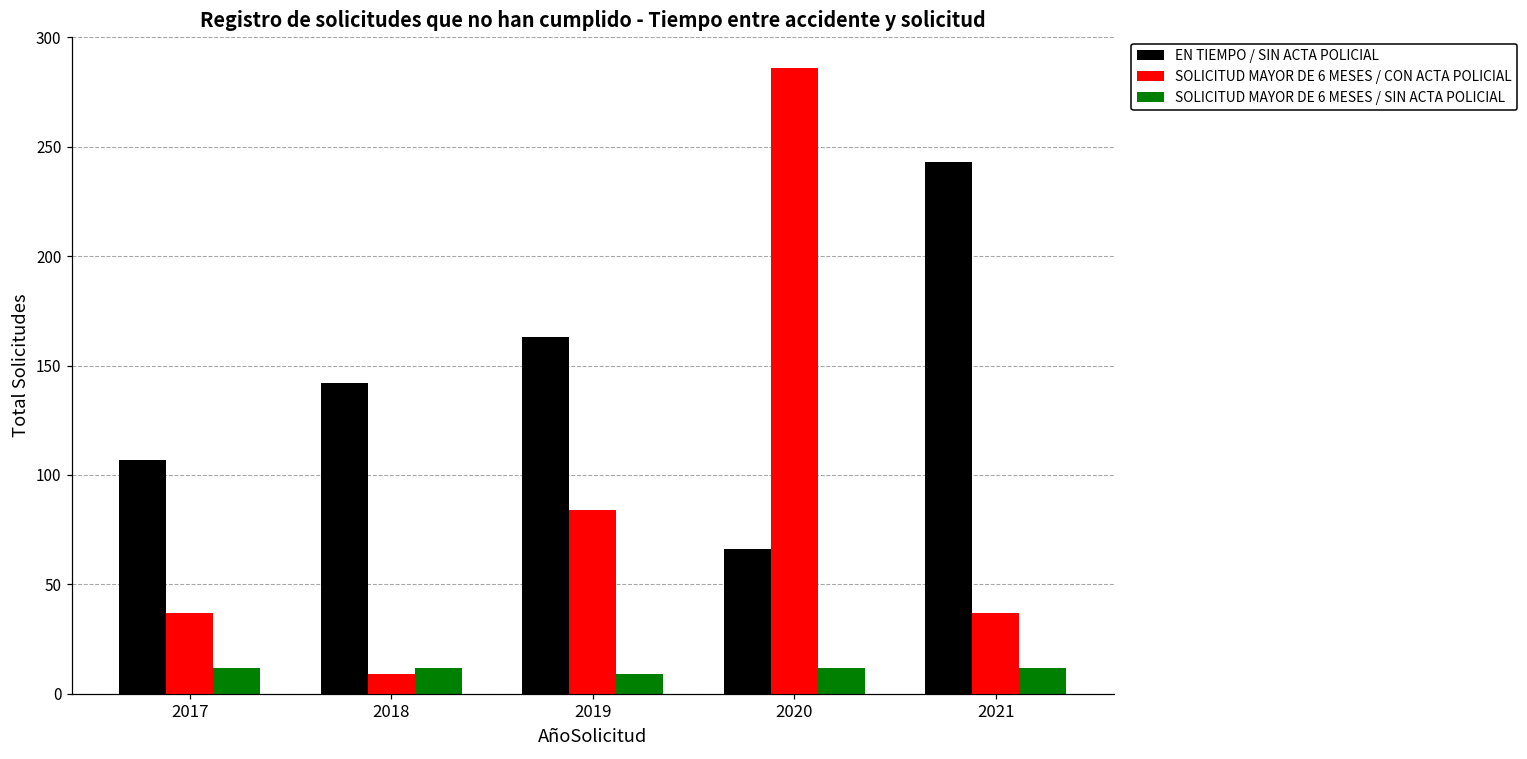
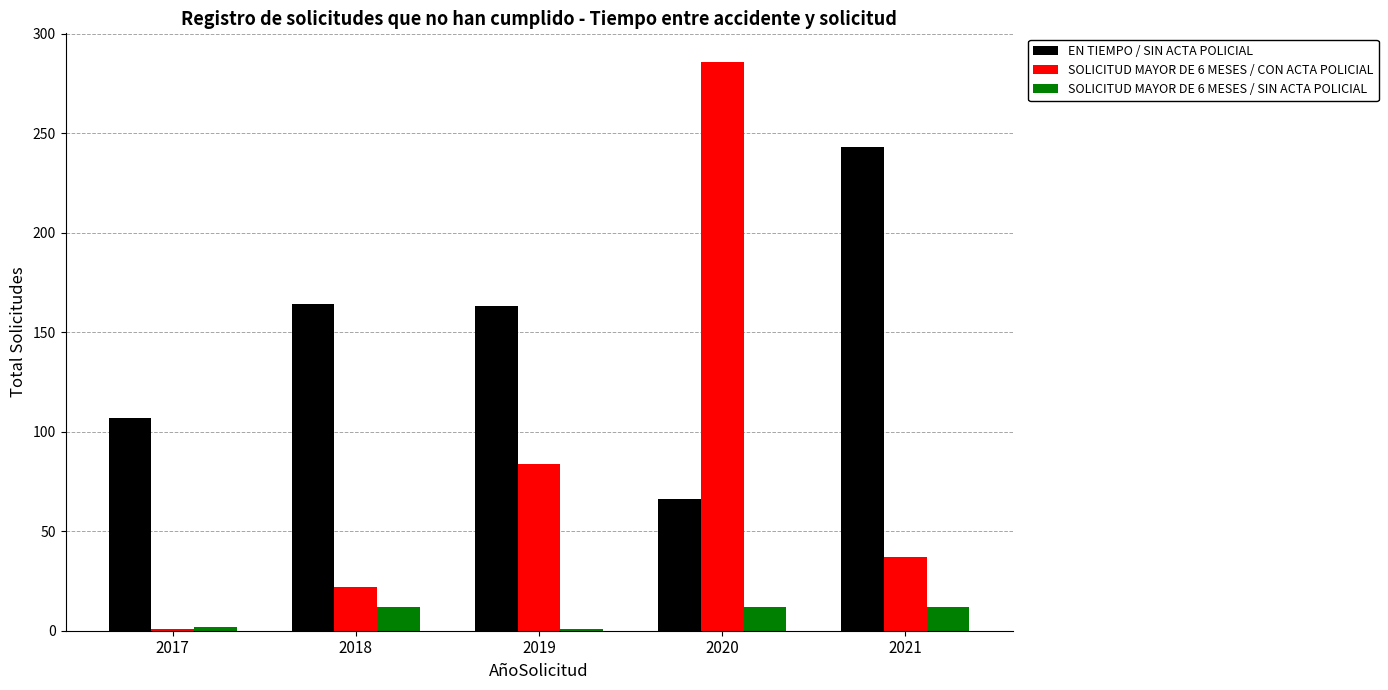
SOLICITUD MAYOR DE 6 MESES / CON ACTA POLICIAL, 2017: 37 -> 1
SOLICITUD MAYOR DE 6 MESES / SIN ACTA POLICIAL, 2017: 12 -> 2
EN TIEMPO / SIN ACTA POLICIAL, 2018: 142 -> 164
SOLICITUD MAYOR DE 6 MESES / CON ACTA POLICIAL, 2018: 9 -> 22
SOLICITUD MAYOR DE 6 MESES / SIN ACTA POLICIAL, 2019: 9 -> 1
